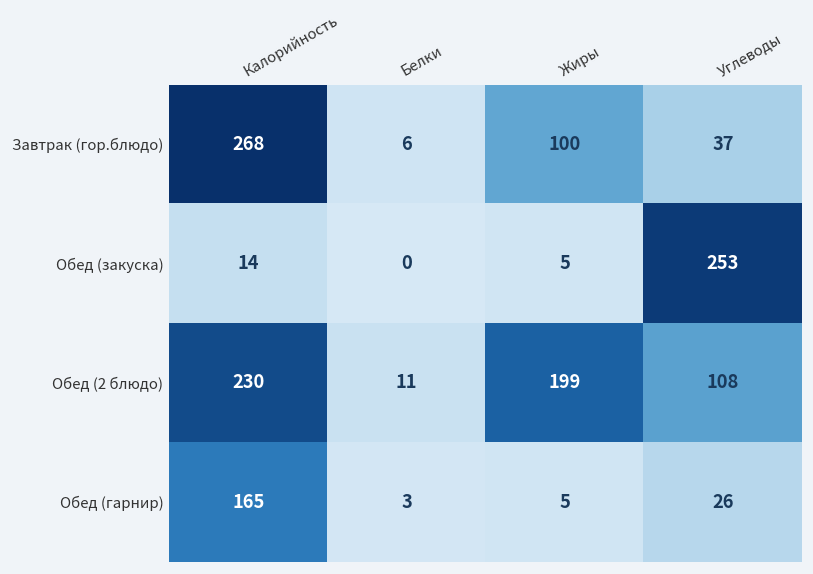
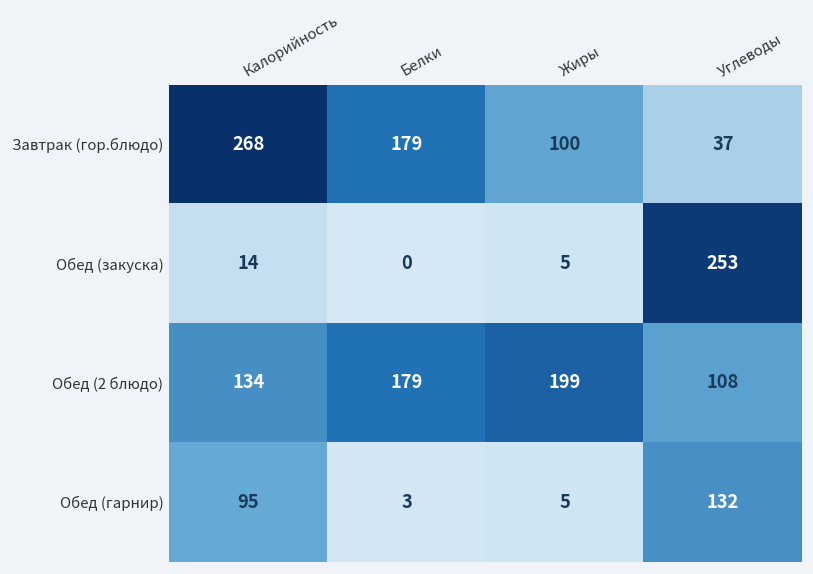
Завтрак (гор.блюдо), Белки: 6 -> 179
Обед (2 блюдо), Калорийность: 230 -> 134
Обед (2 блюдо), Белки: 11 -> 179
Обед (гарнир), Калорийность: 165 -> 95
Обед (гарнир), Углеводы: 26 -> 132
